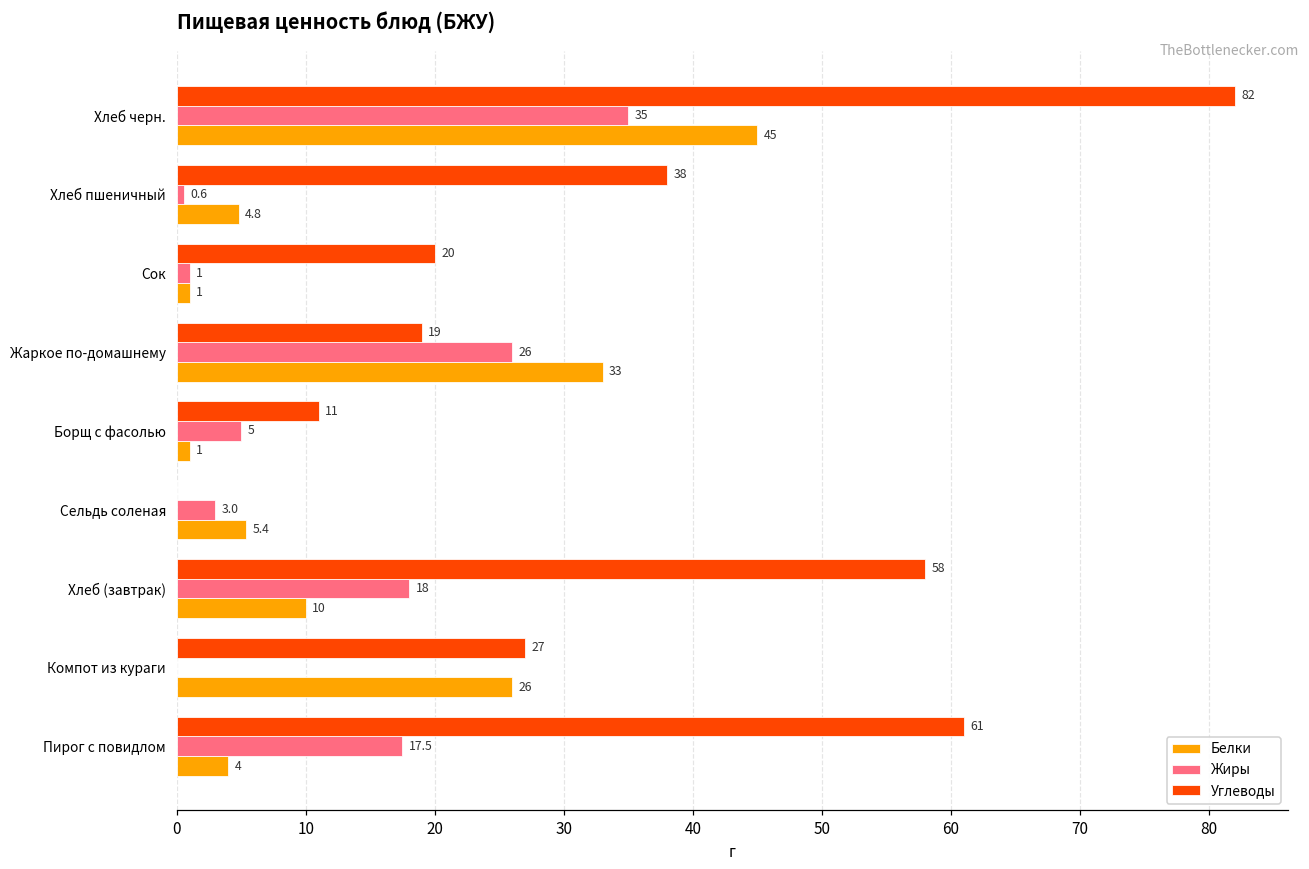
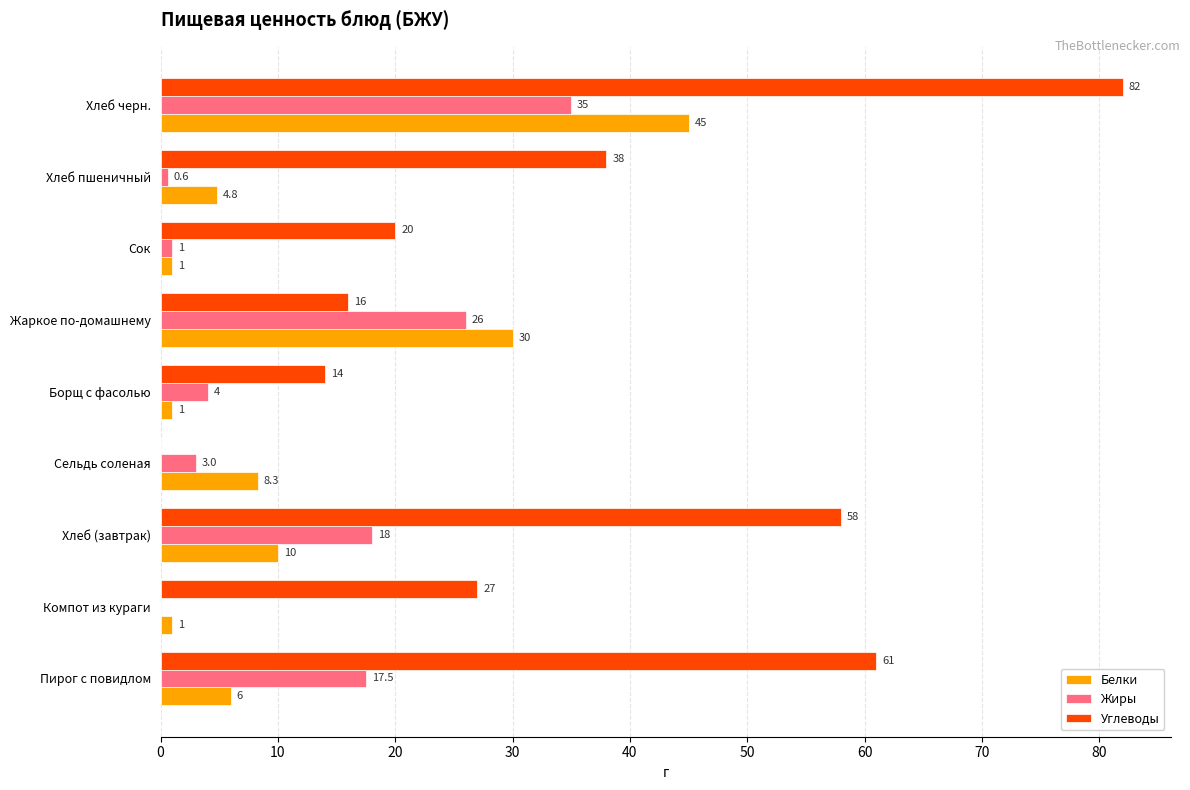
Углеводы, Жаркое по-домашнему: 19 -> 16
Белки, Жаркое по-домашнему: 33 -> 30
Углеводы, Борщ с фасолью: 11 -> 14
Жиры, Борщ с фасолью: 5 -> 4
Белки, Сельдь соленая: 5.4 -> 8.3
Белки, Компот из кураги: 26 -> 1
Белки, Пирог с повидлом: 4 -> 6
